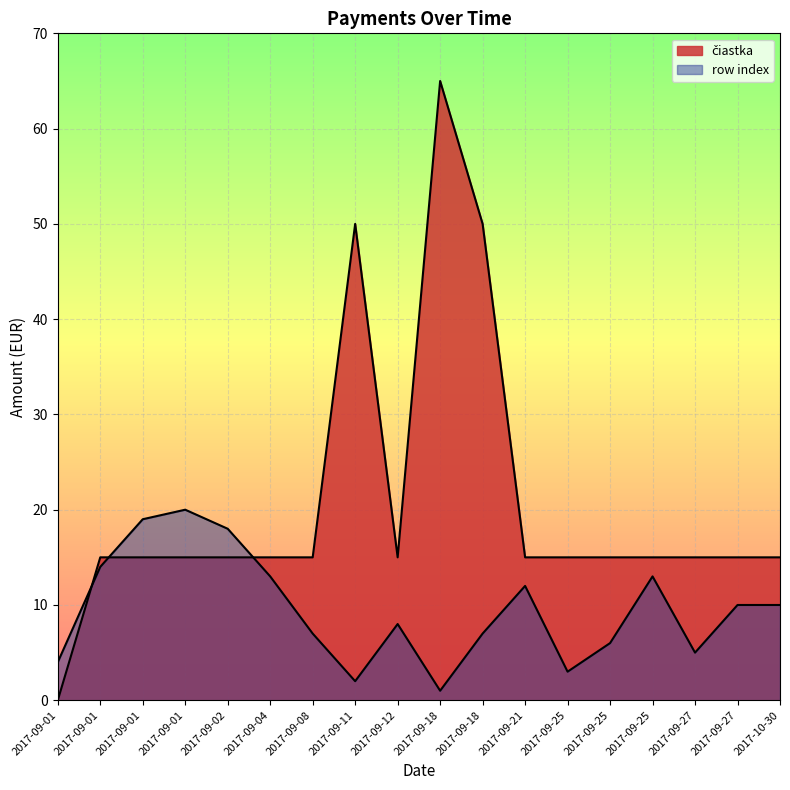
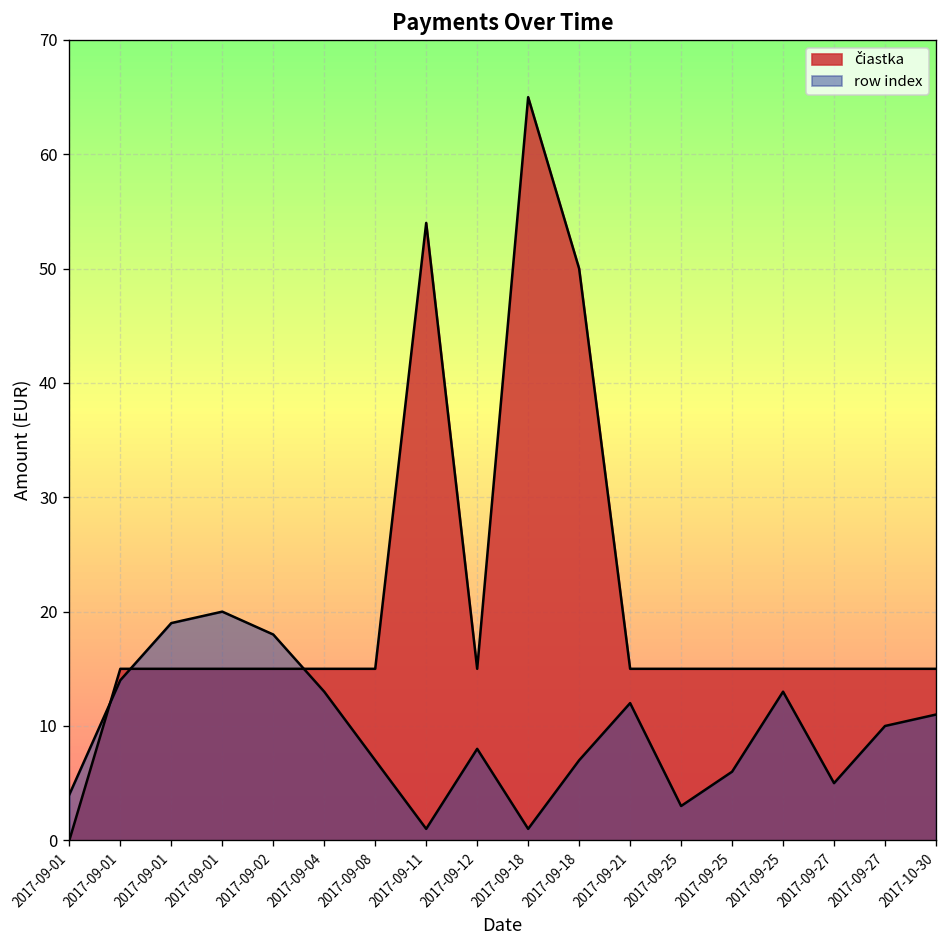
čiastka, 2017-09-11: 50 -> 54
row index, 2017-09-11: 2 -> 1
row index, 2017-10-30: 10 -> 11
